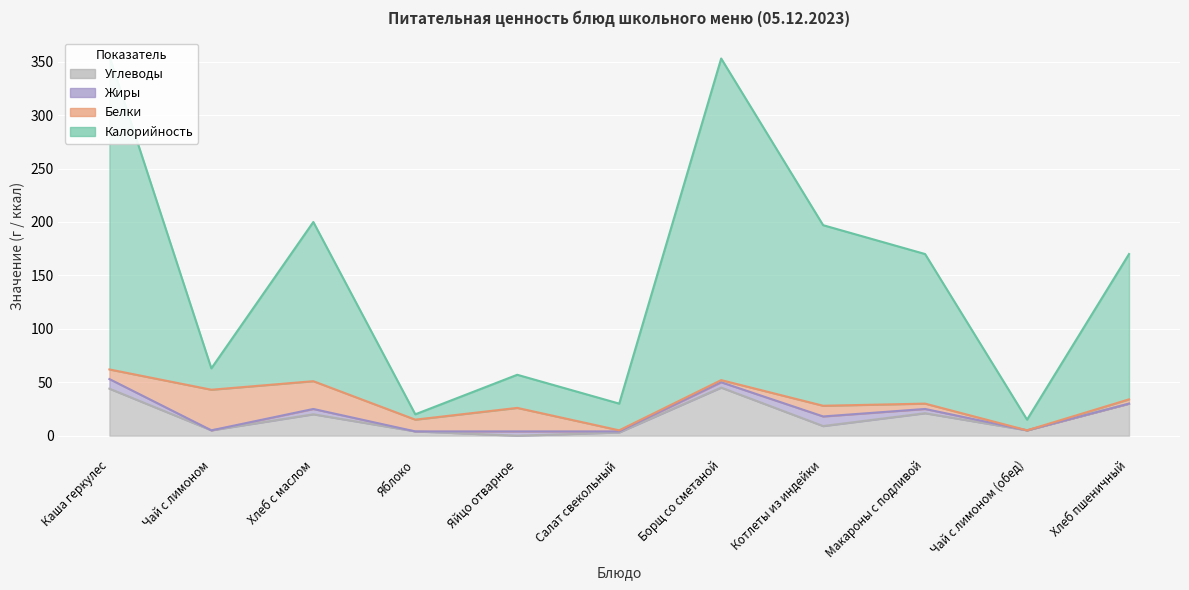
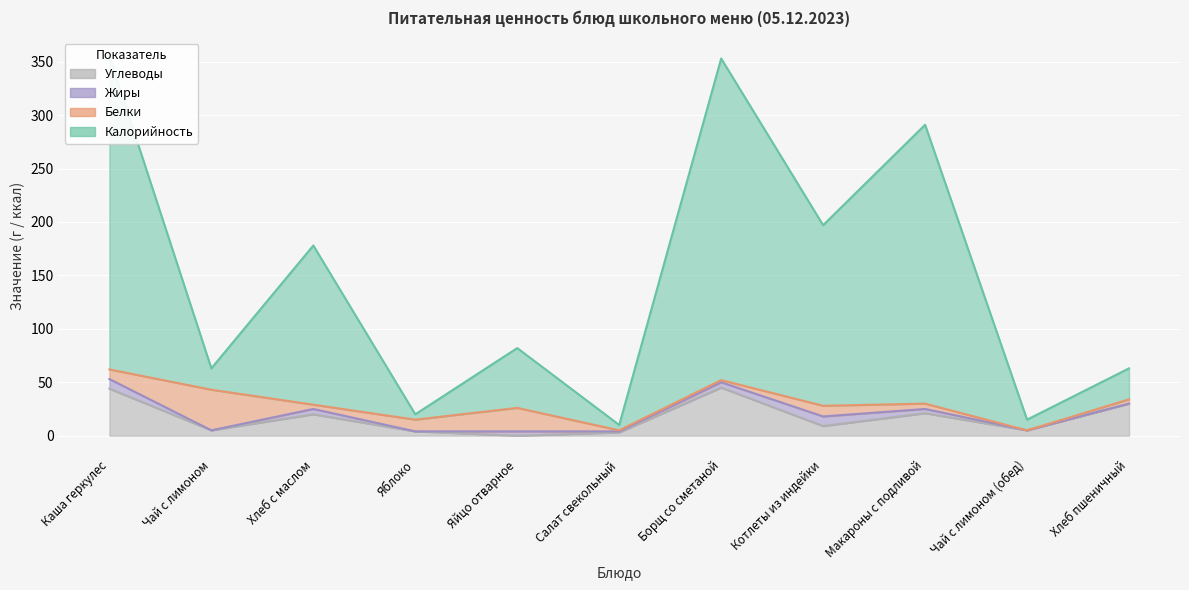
Белки, Хлеб с маслом: 26 -> 4
Калорийность, Яйцо отварное: 31 -> 56
Калорийность, Салат свекольный: 25 -> 5
Калорийность, Макароны с подливой: 140 -> 261
Калорийность, Хлеб пшеничный: 136 -> 29
